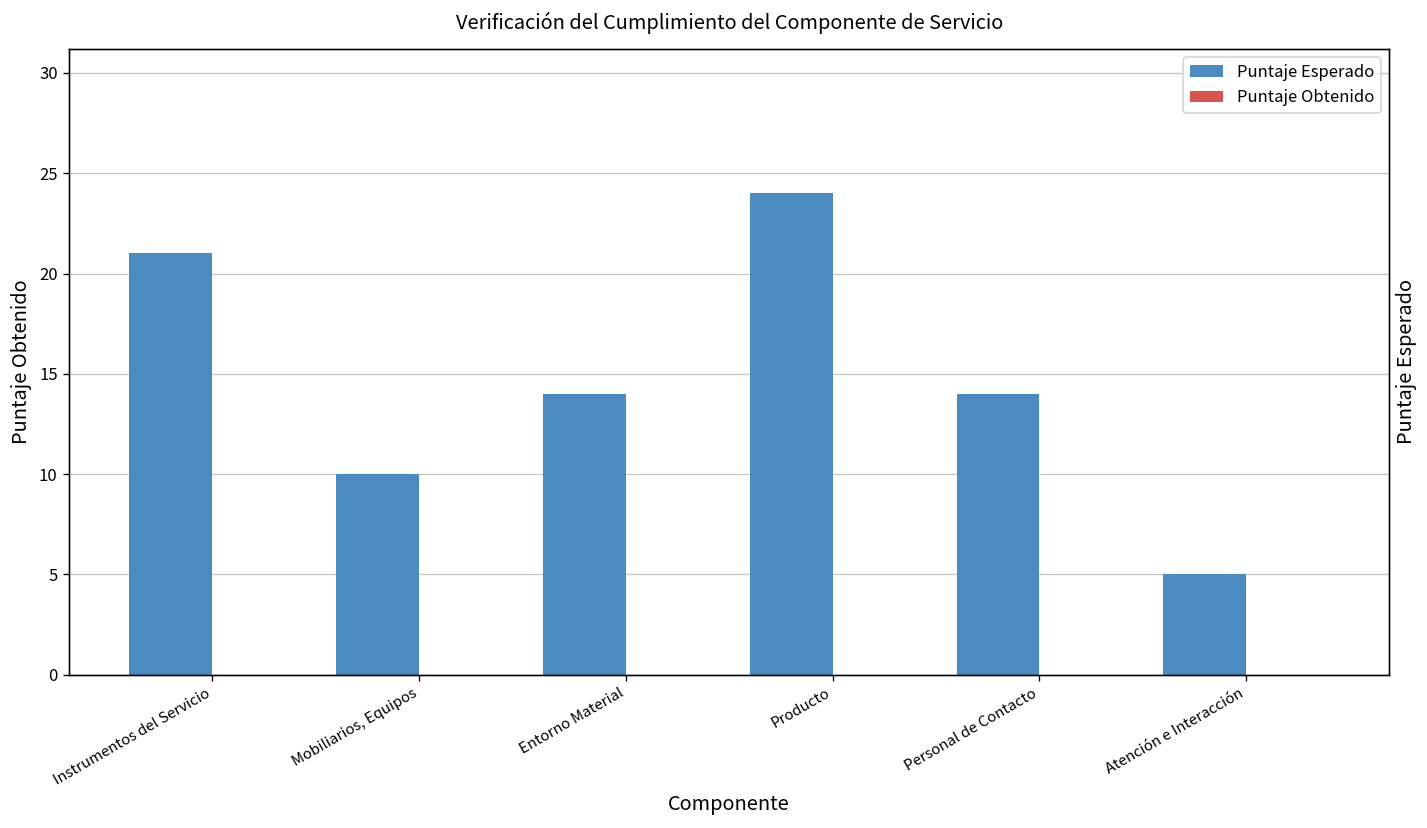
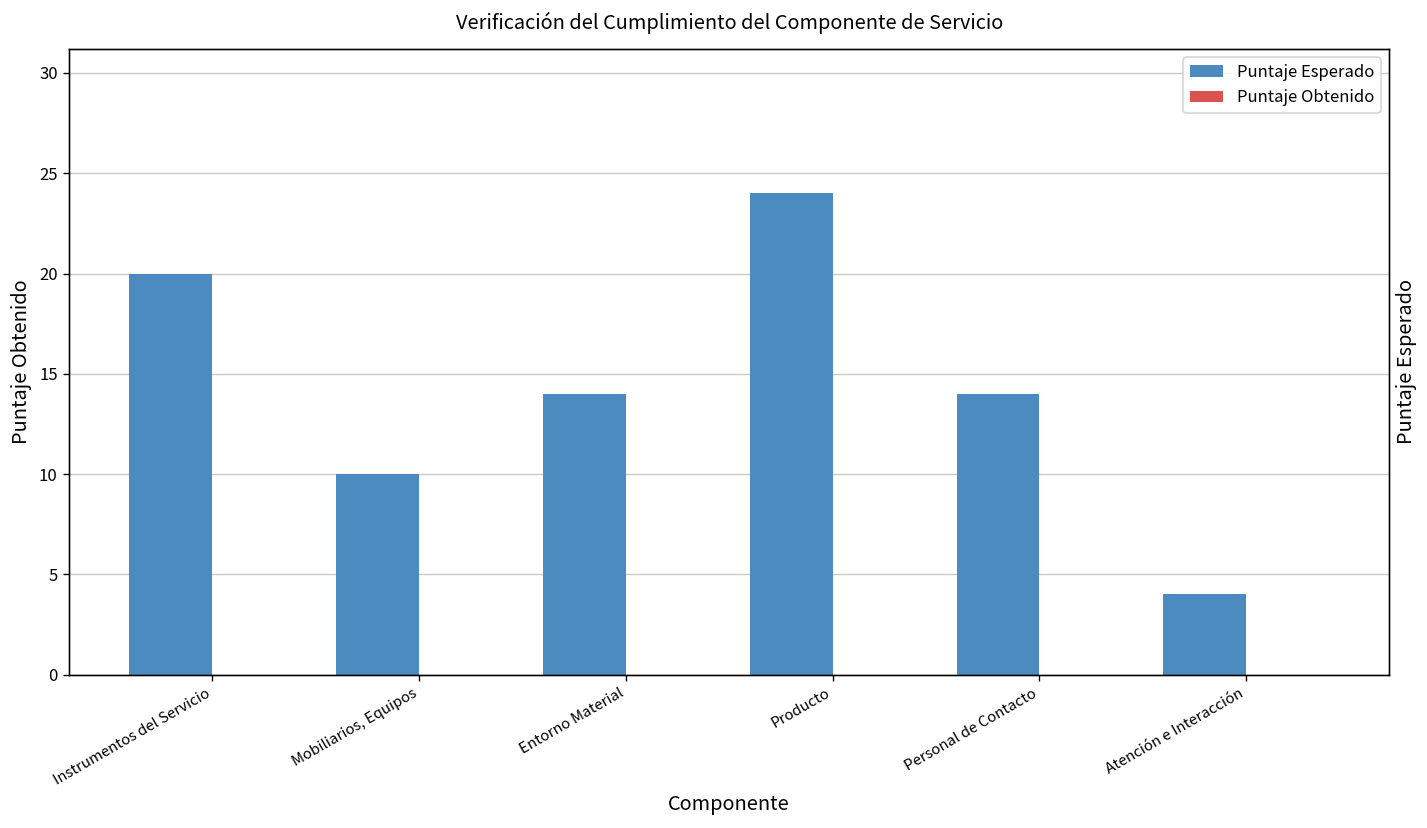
Puntaje Esperado, Instrumentos del Servicio: 21 -> 20
Puntaje Esperado, Atención e Interacción: 5 -> 4
